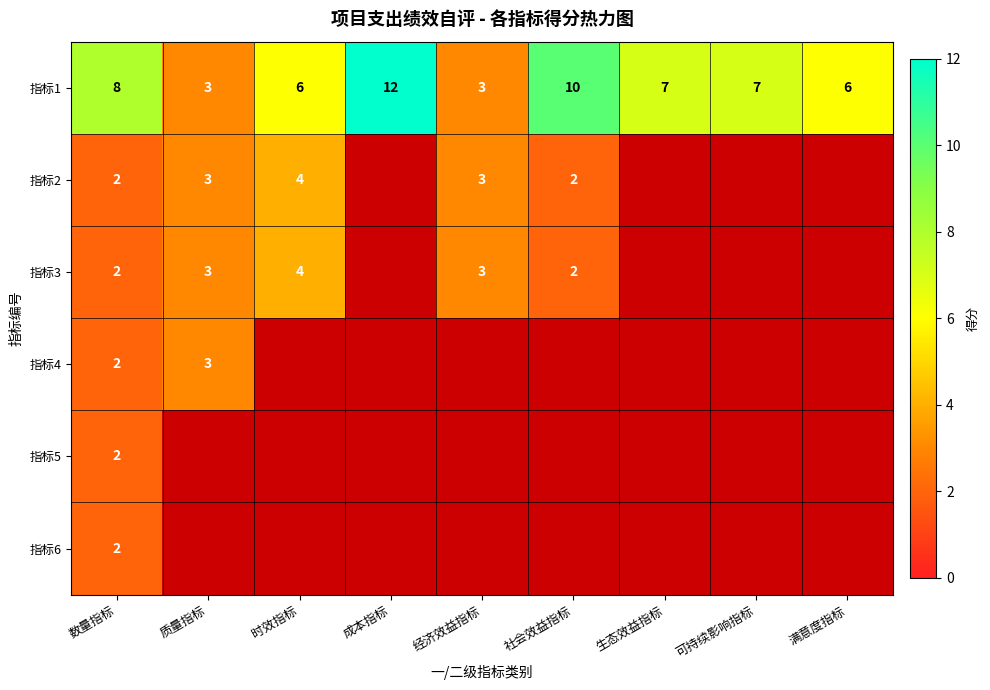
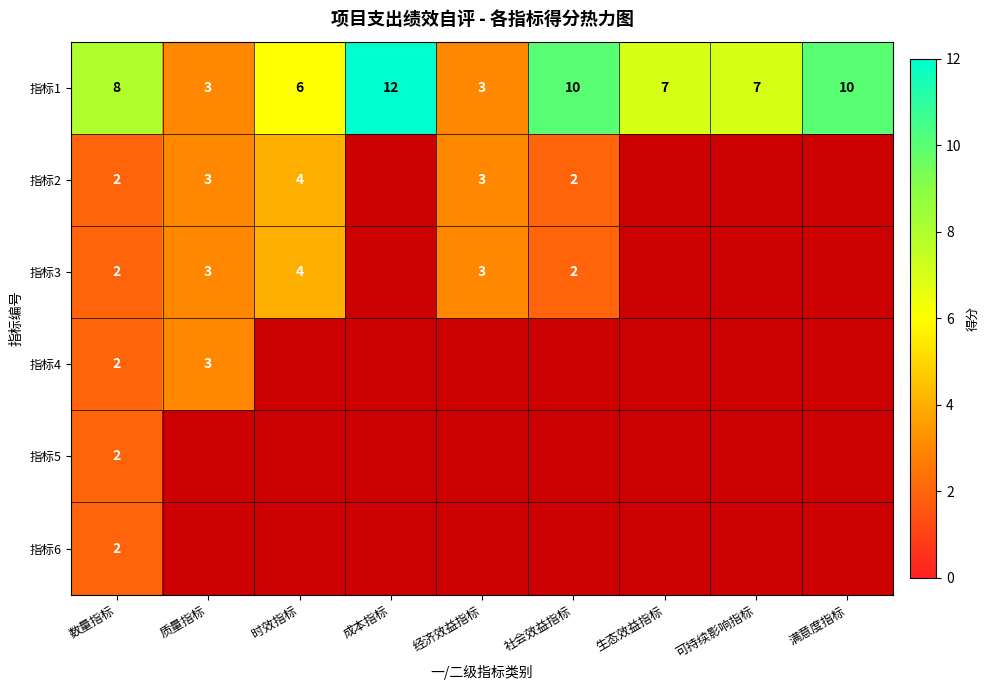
指标1, 满意度指标: 6 -> 10
